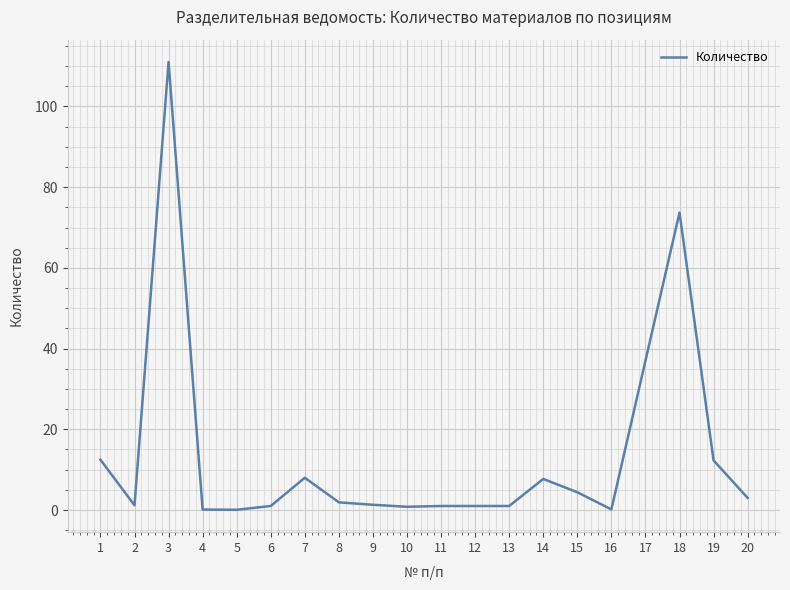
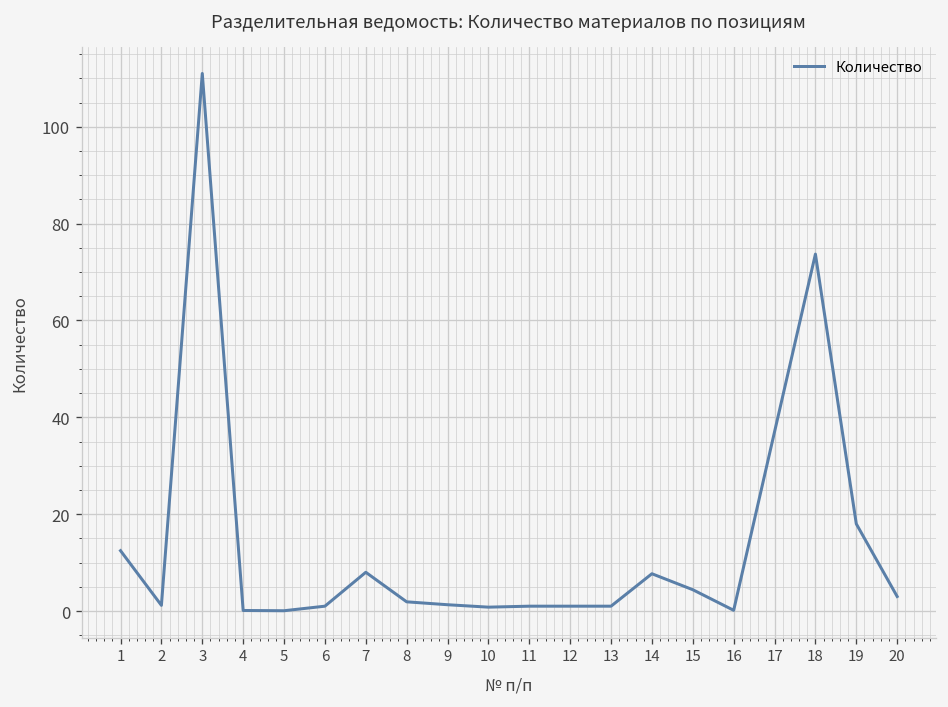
19: 12 -> 18
